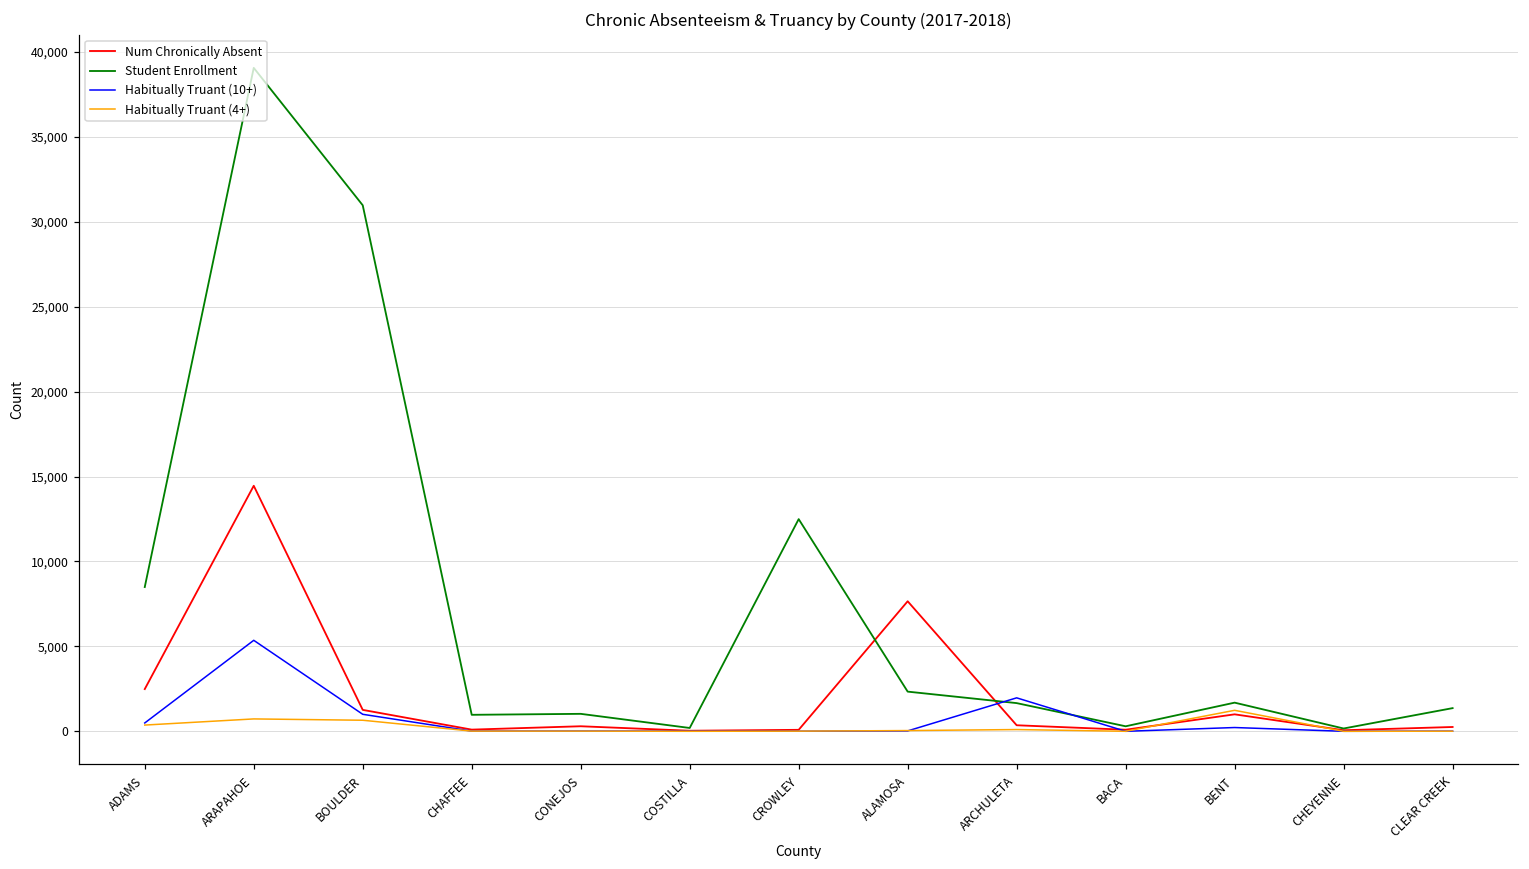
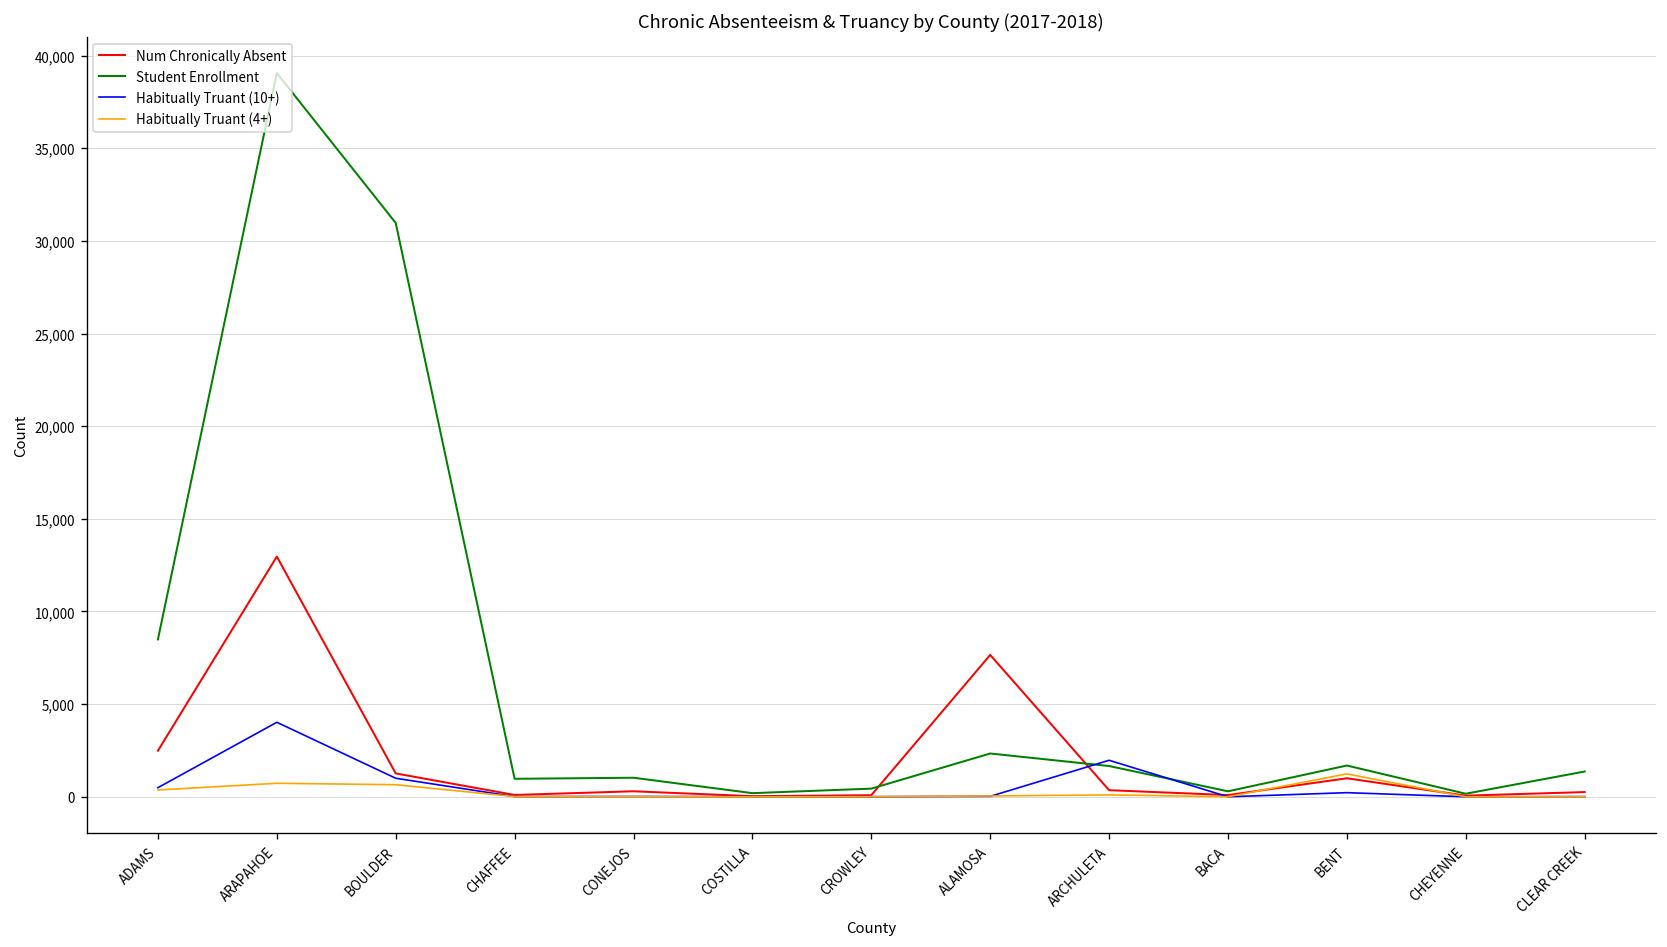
Num Chronically Absent, ARAPAHOE: 14,500 -> 13,000
Habitually Truant (10+), ARAPAHOE: 5,400 -> 4,000
Student Enrollment, CROWLEY: 12,500 -> 400
